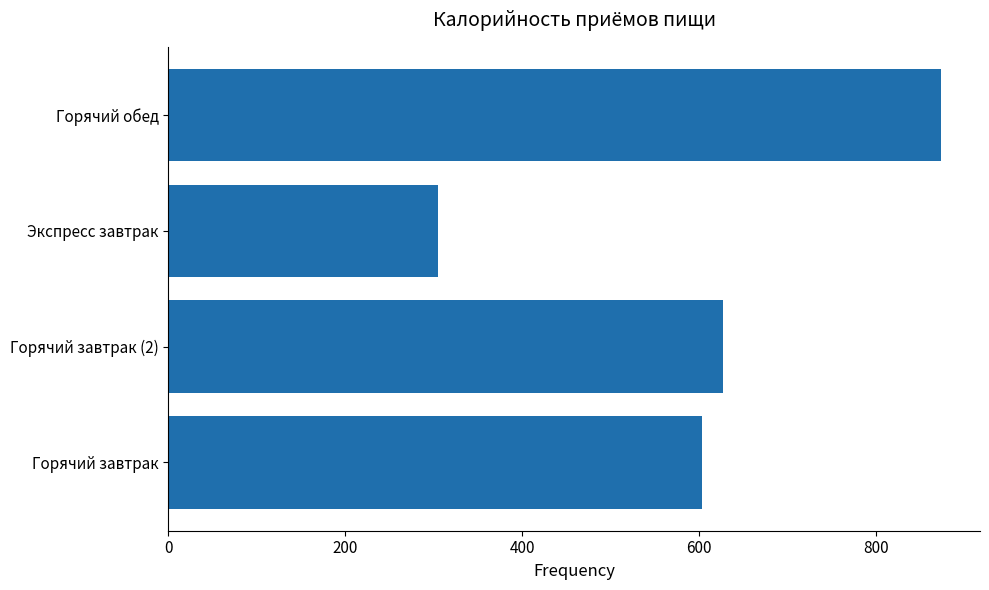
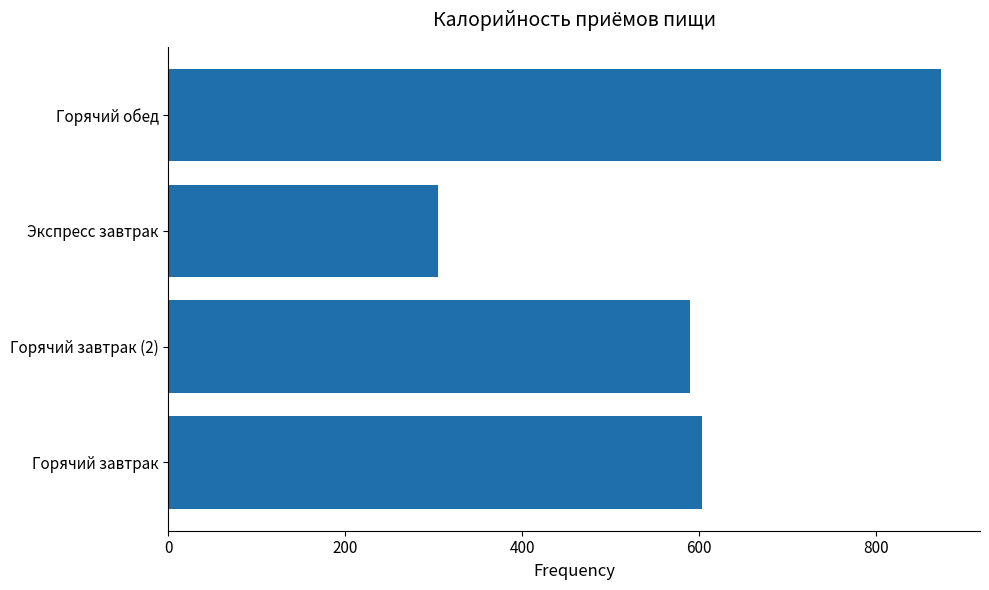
Горячий завтрак (2): 630 -> 590
